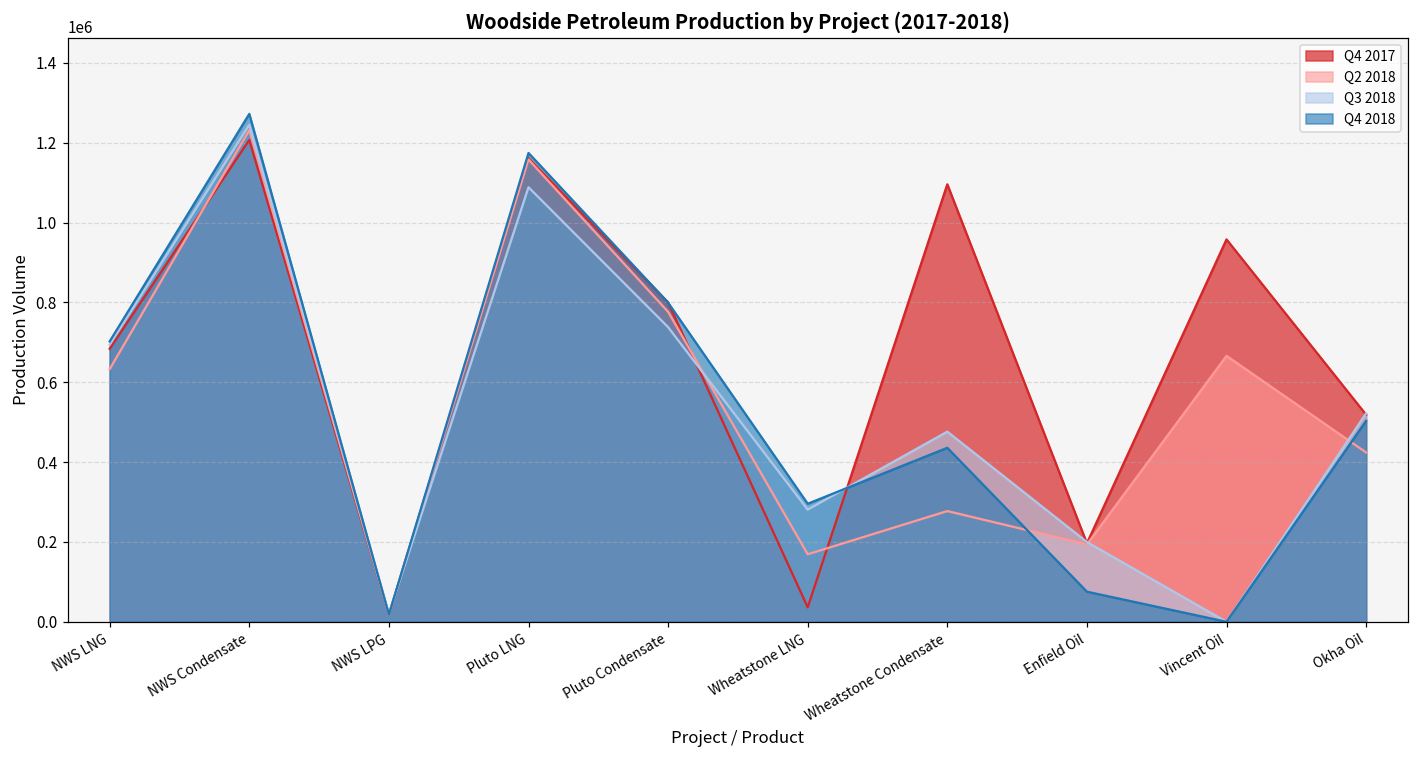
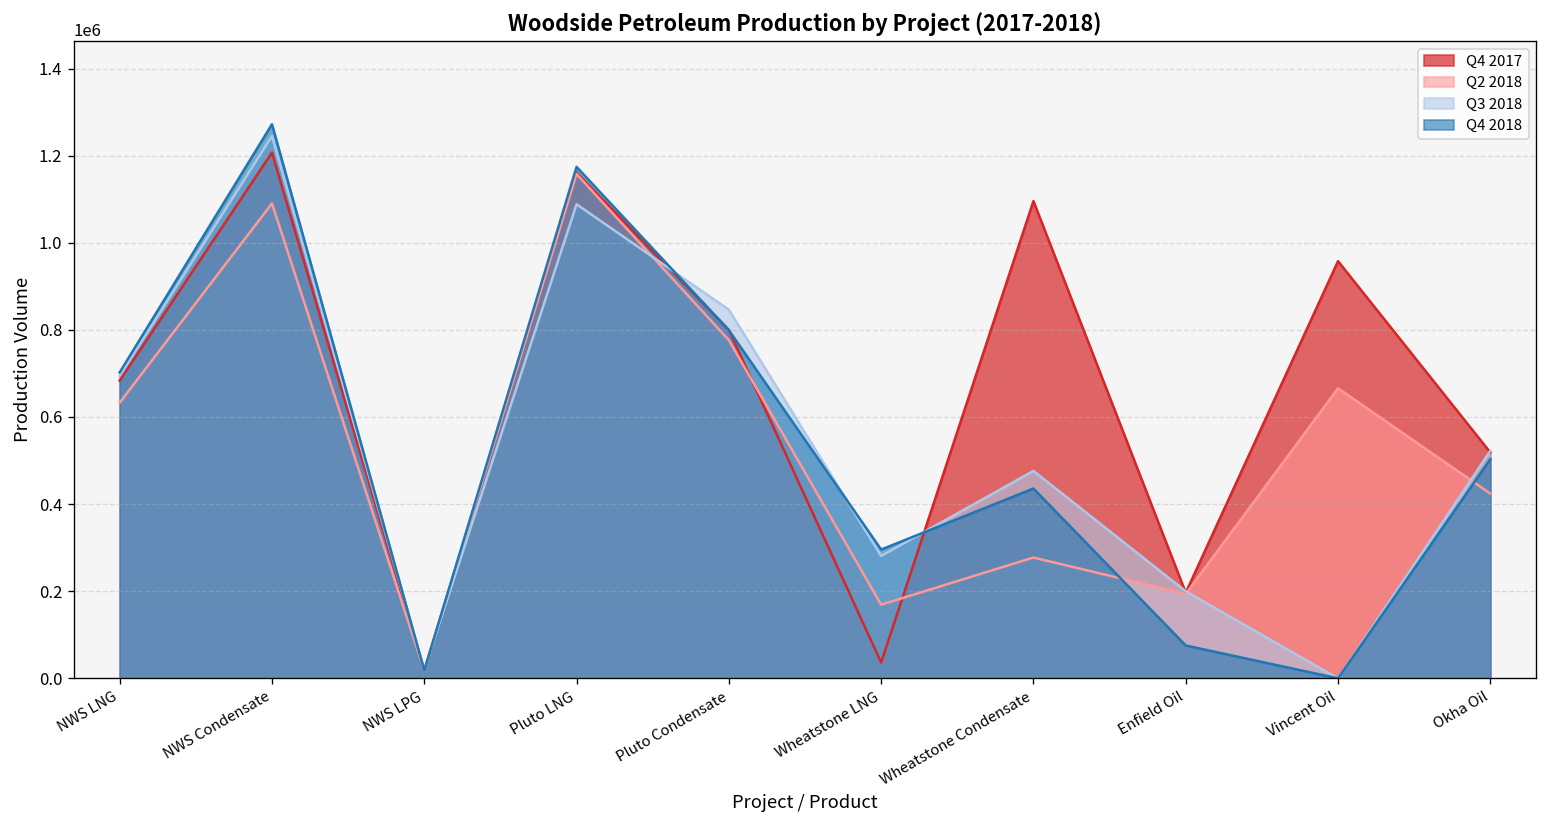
Q2 2018, NWS Condensate: 1230000 -> 1090000
Q3 2018, Pluto Condensate: 740000 -> 850000
